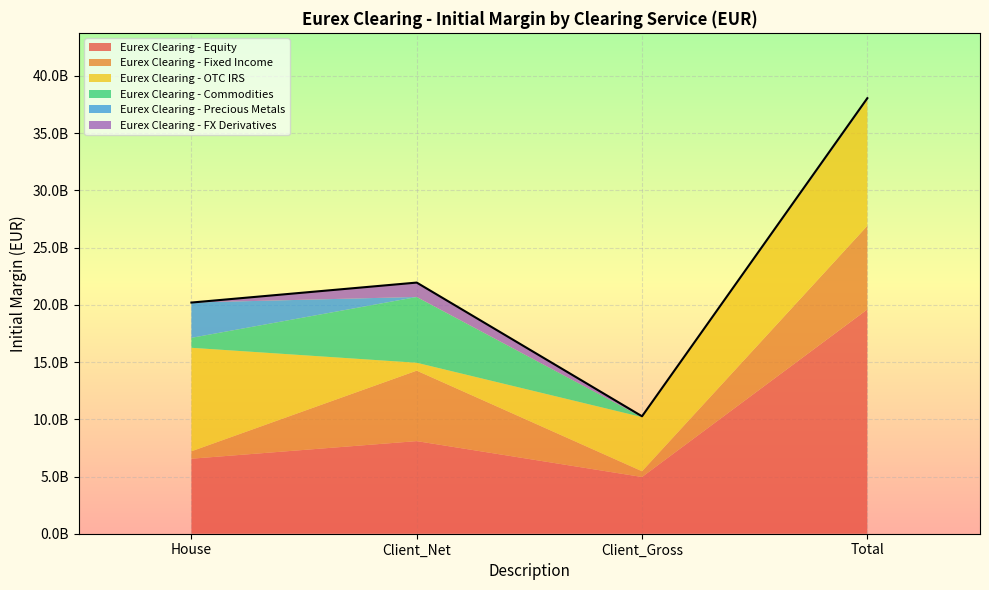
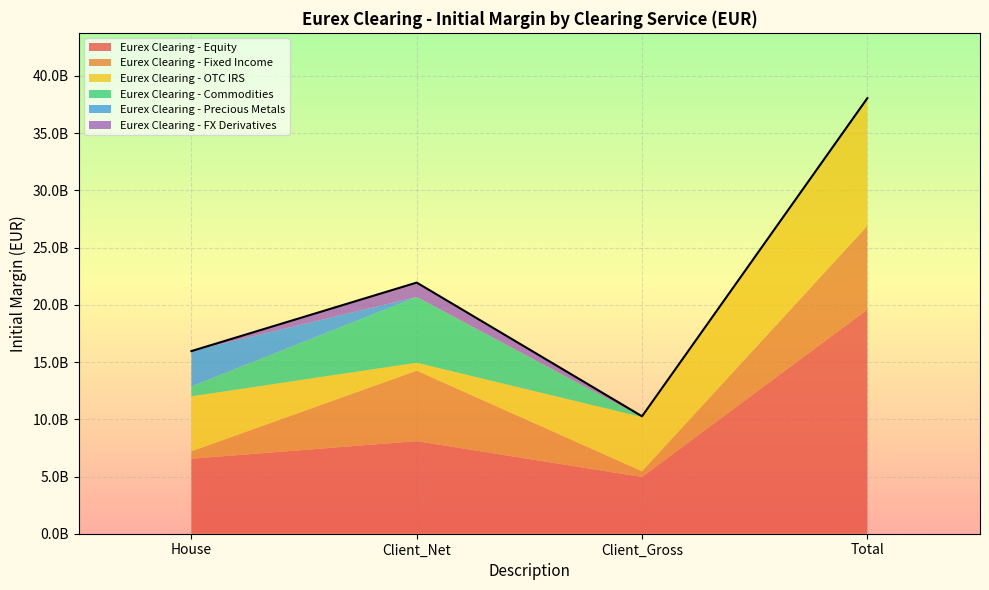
Eurex Clearing - OTC IRS, House: 9000000000 -> 4800000000
